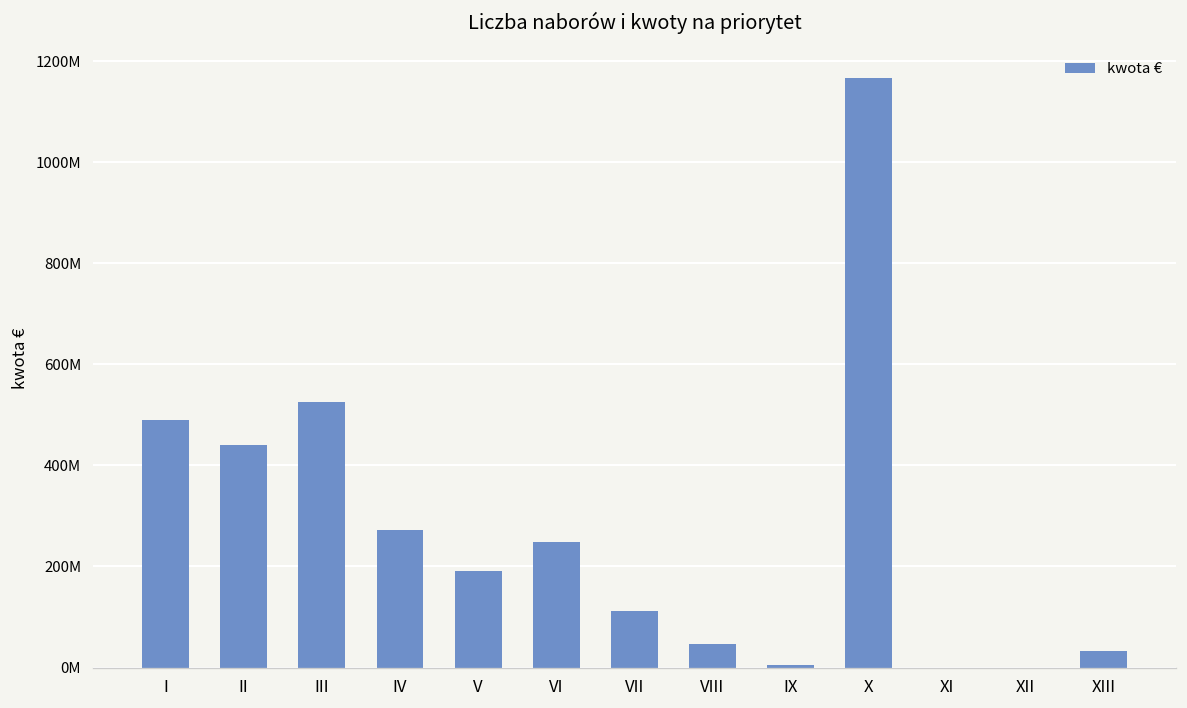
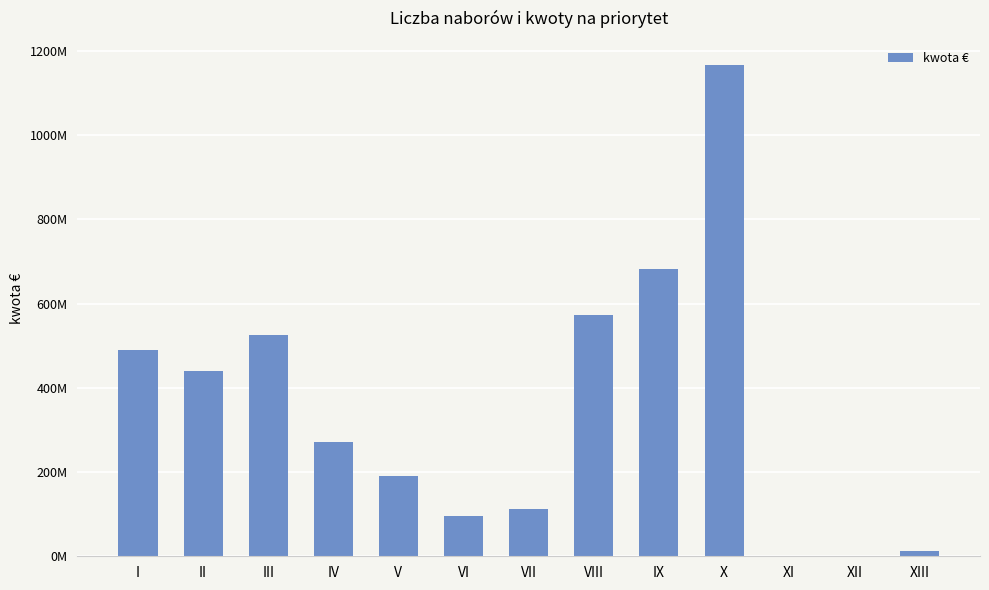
VI: 250000000 -> 100000000
VIII: 50000000 -> 570000000
IX: 10000000 -> 680000000
XIII: 30000000 -> 10000000
